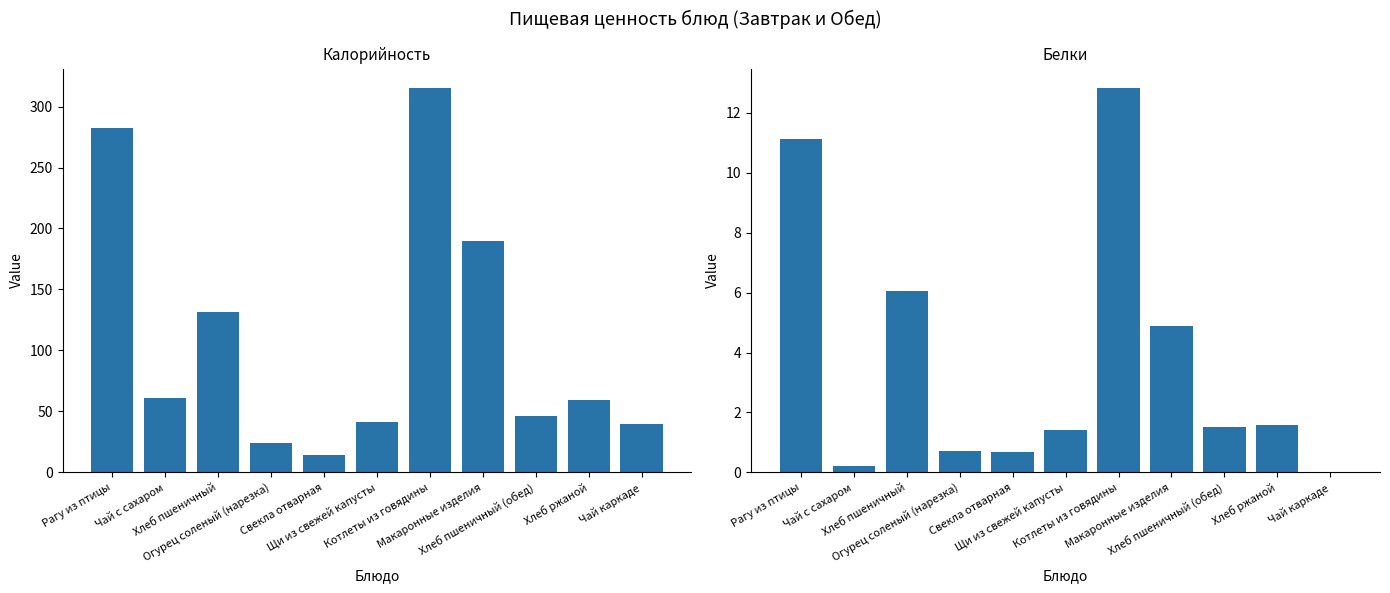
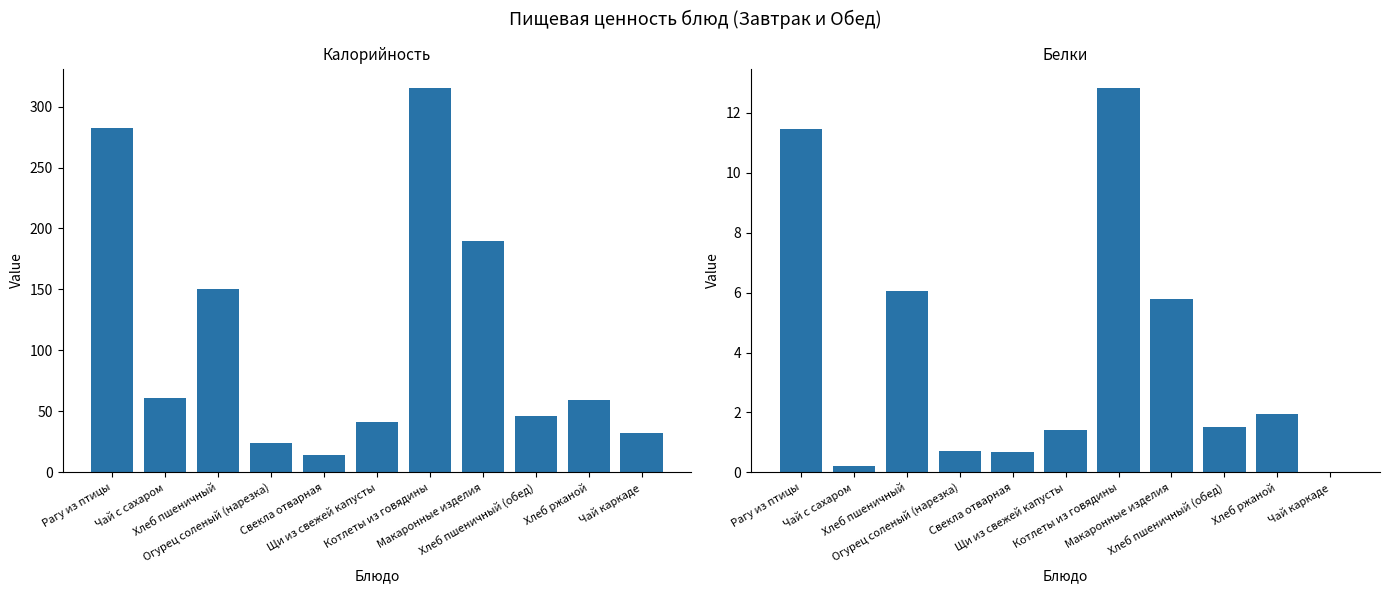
Калорийность, Хлеб пшеничный: 132 -> 150
Калорийность, Чай каркаде: 40 -> 33
Белки, Рагу из птицы: 11.1 -> 11.4
Белки, Макаронные изделия: 4.9 -> 5.8
Белки, Хлеб ржаной: 1.6 -> 2.0
